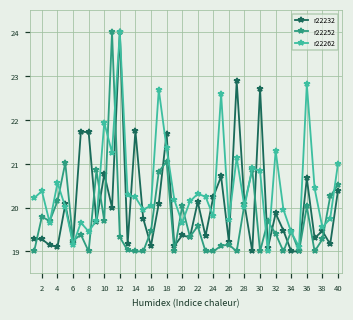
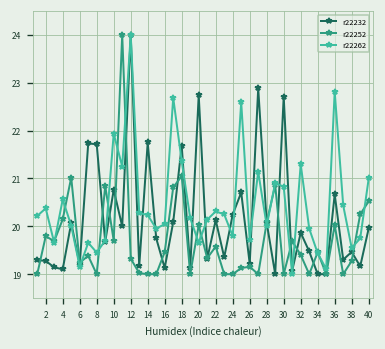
r22232, 20: 19.4 -> 22.7
r22232, 40: 20.4 -> 20.0
